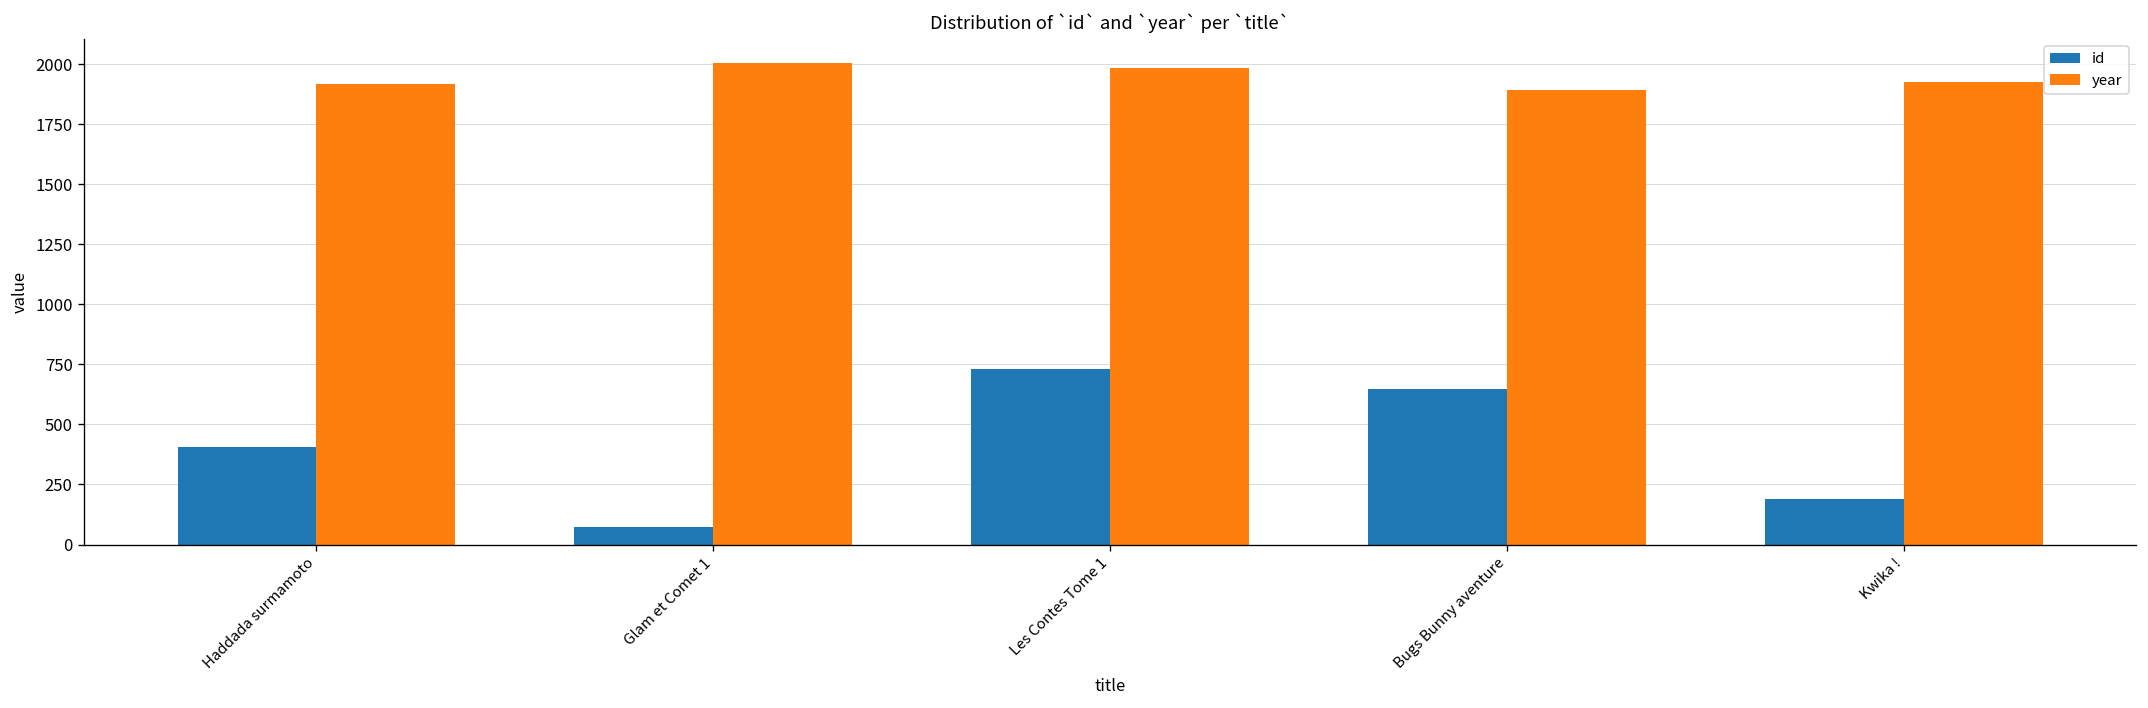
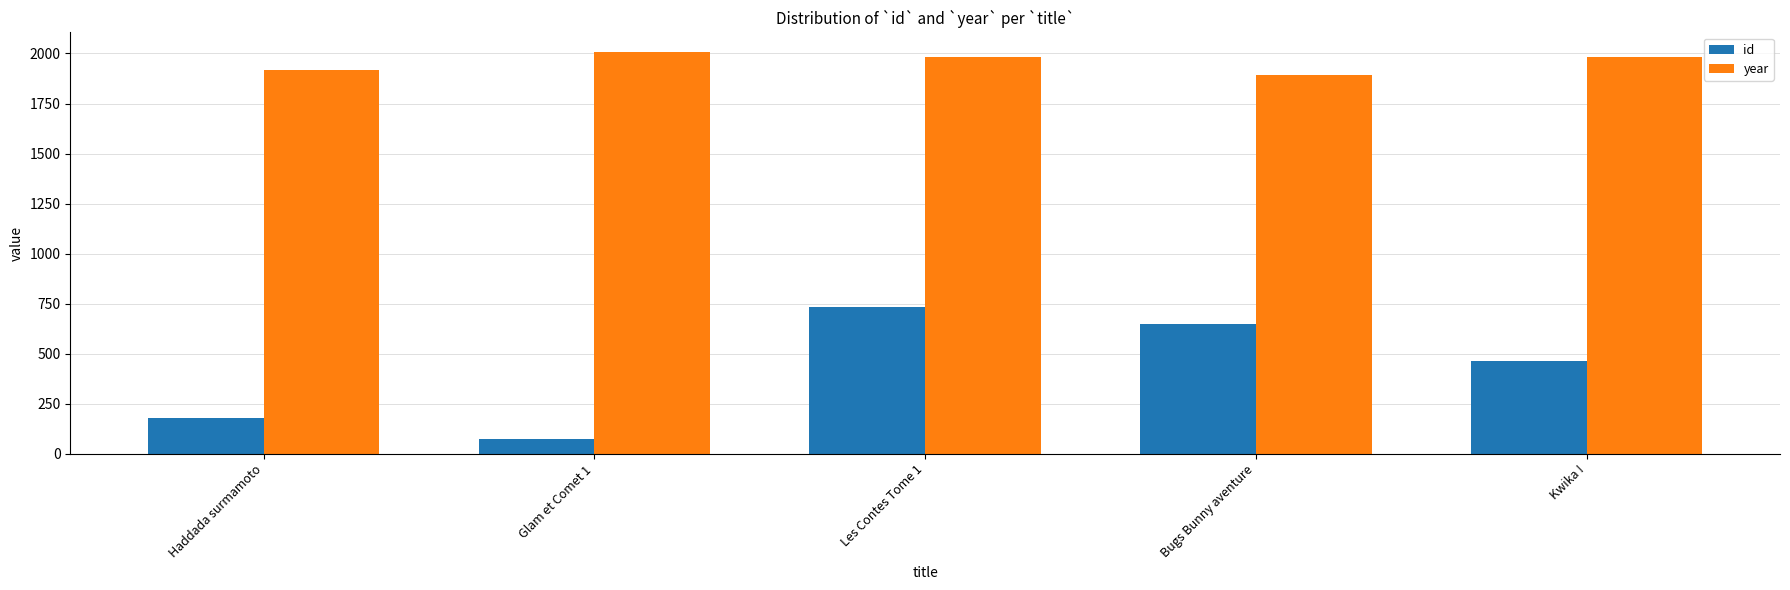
id, Haddada surmamoto: 410 -> 180
id, Kwika !: 190 -> 460
year, Kwika !: 1920 -> 1980
